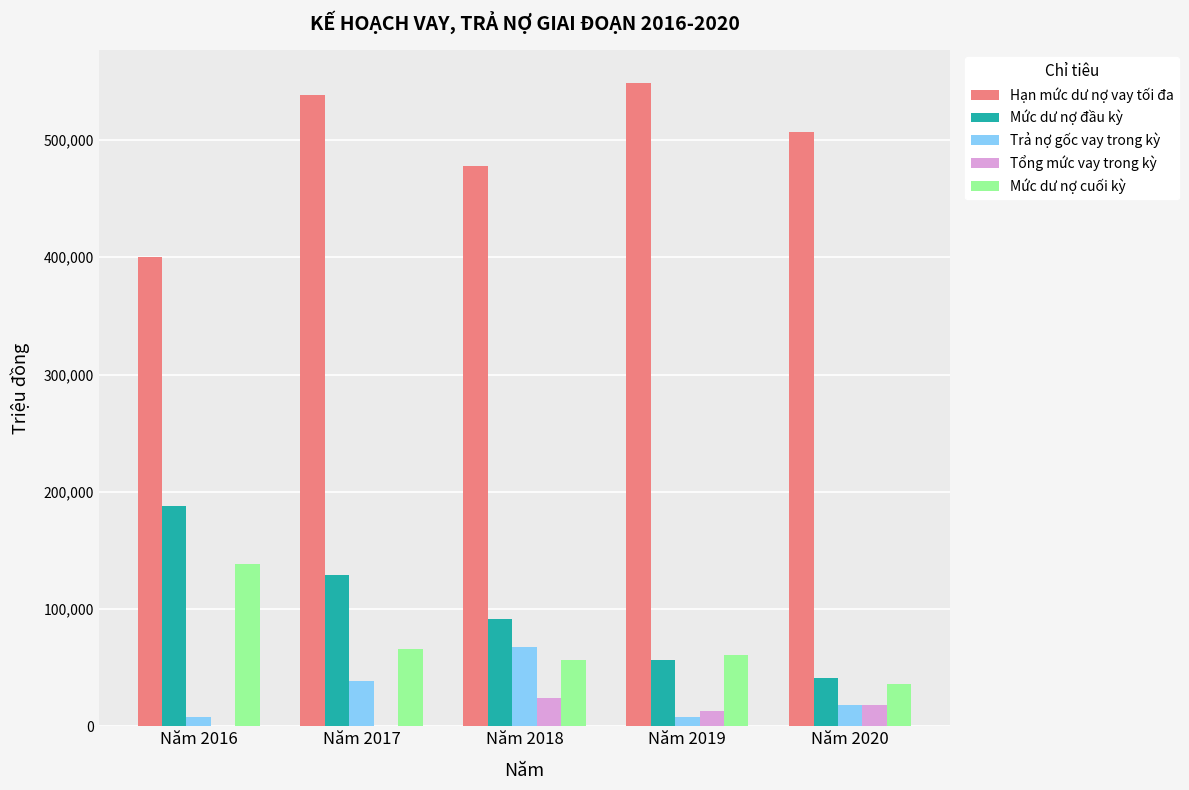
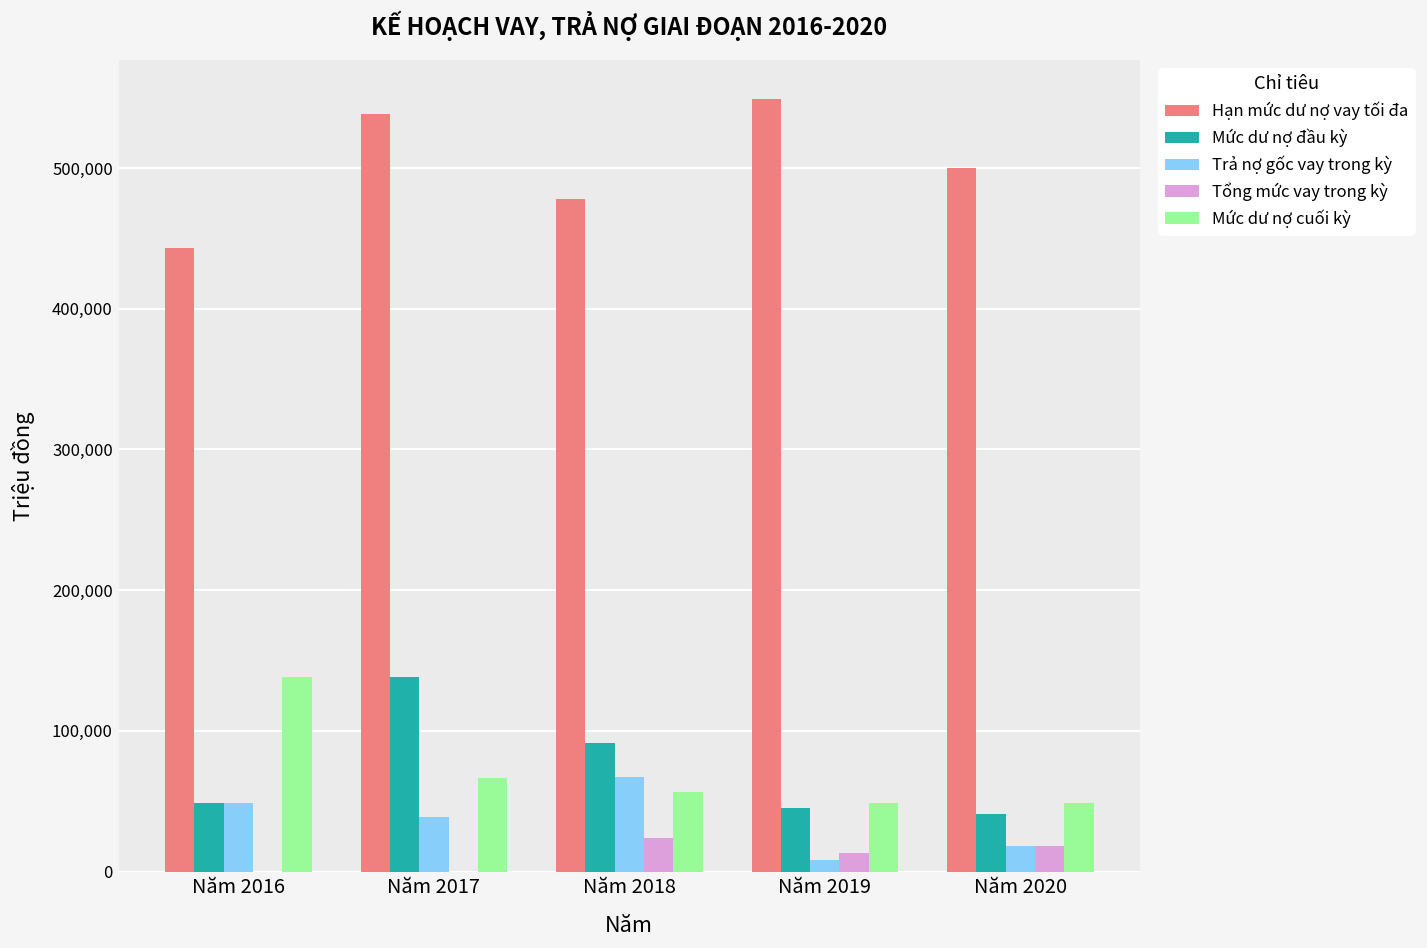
Hạn mức dư nợ vay tối đa, Năm 2016: 400,000 -> 443,000
Mức dư nợ đầu kỳ, Năm 2016: 188,000 -> 49,000
Trả nợ gốc vay trong kỳ, Năm 2016: 8,000 -> 49,000
Mức dư nợ đầu kỳ, Năm 2017: 129,000 -> 139,000
Mức dư nợ đầu kỳ, Năm 2019: 56,000 -> 45,000
Mức dư nợ cuối kỳ, Năm 2019: 61,000 -> 49,000
Hạn mức dư nợ vay tối đa, Năm 2020: 507,000 -> 500,000
Mức dư nợ cuối kỳ, Năm 2020: 36,000 -> 49,000
